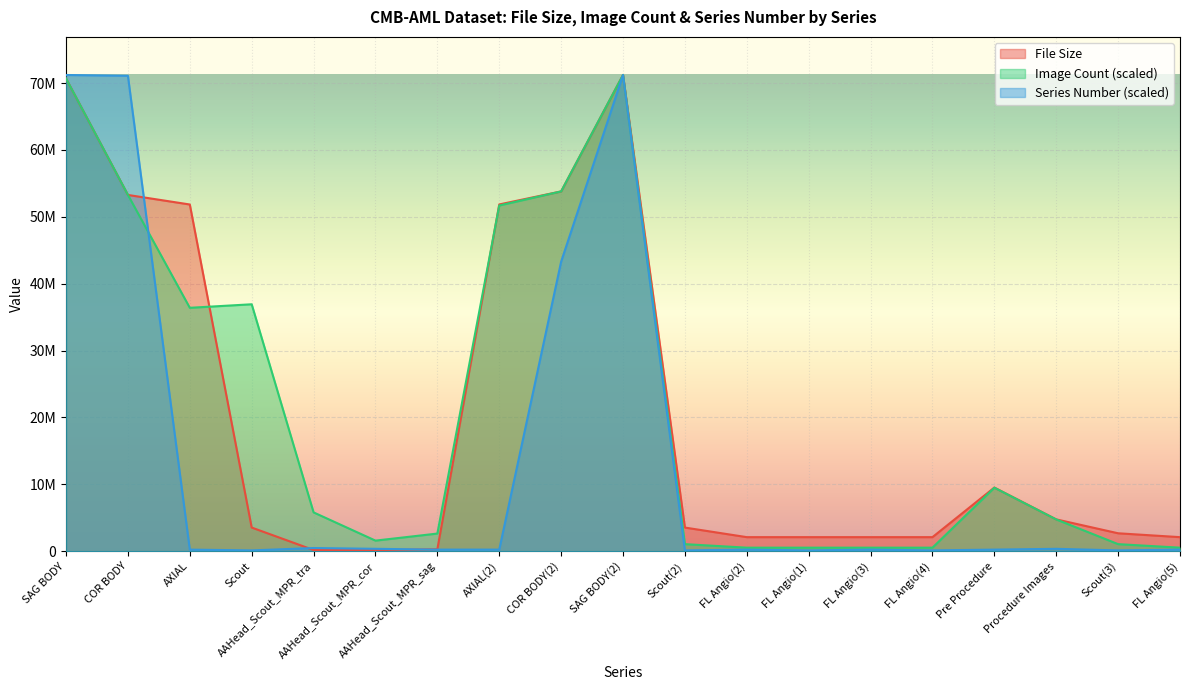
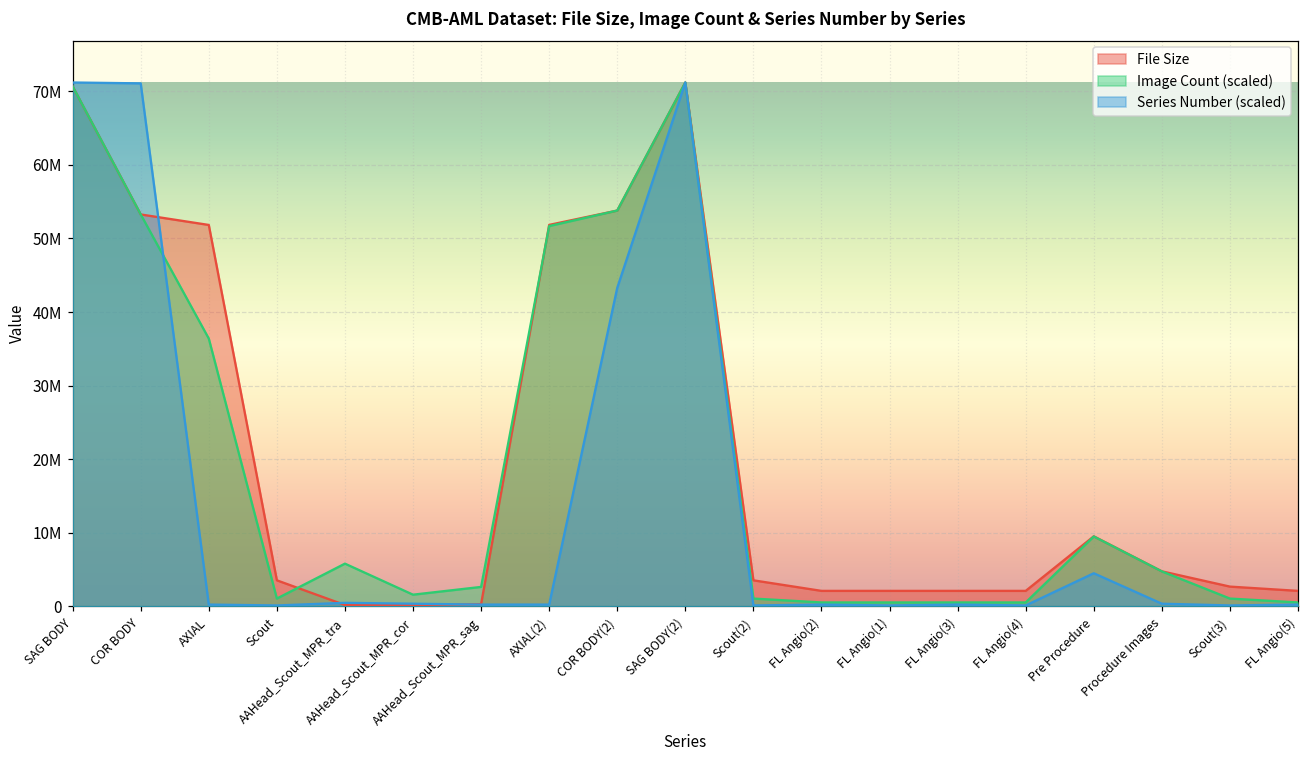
Image Count (scaled), Scout: 37000000 -> 1000000
Series Number (scaled), Pre Procedure: 0 -> 4000000
